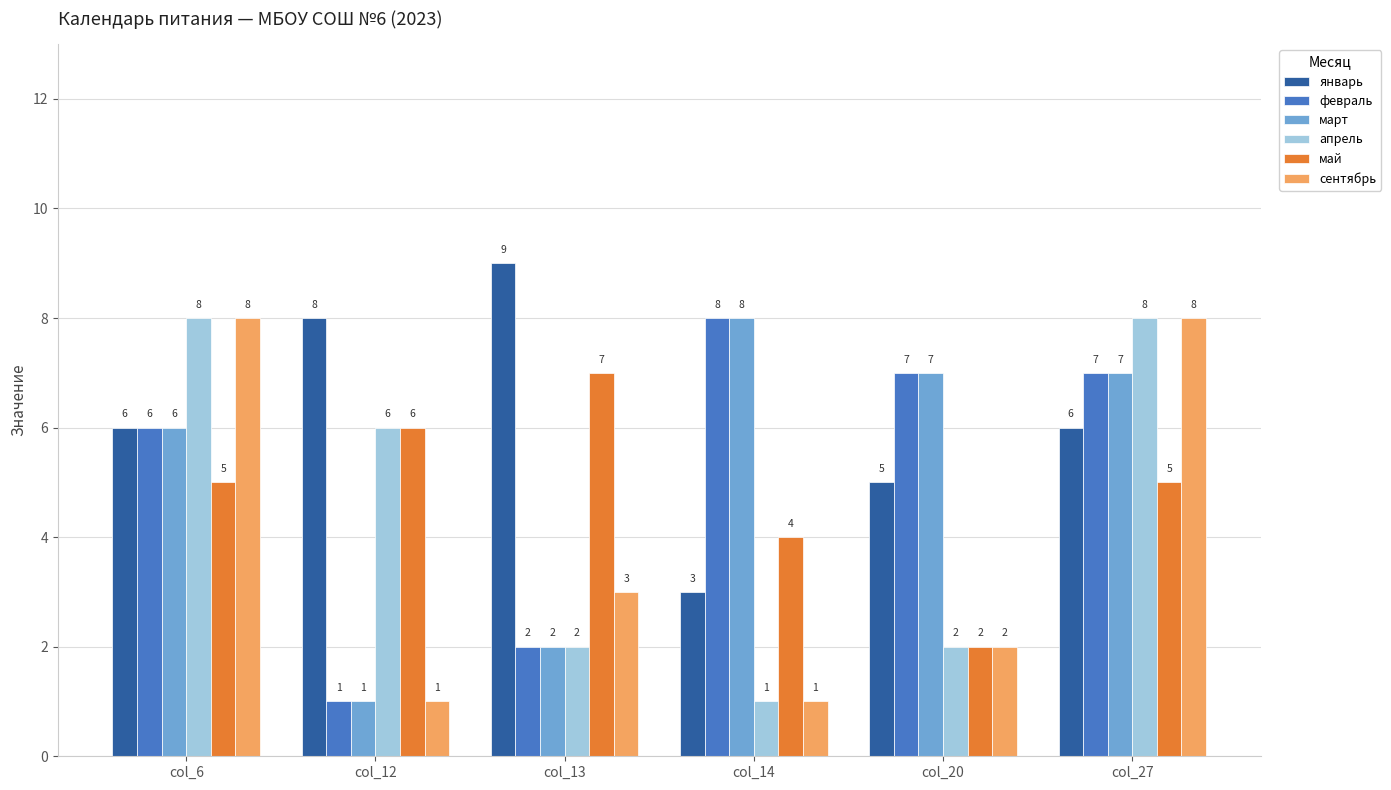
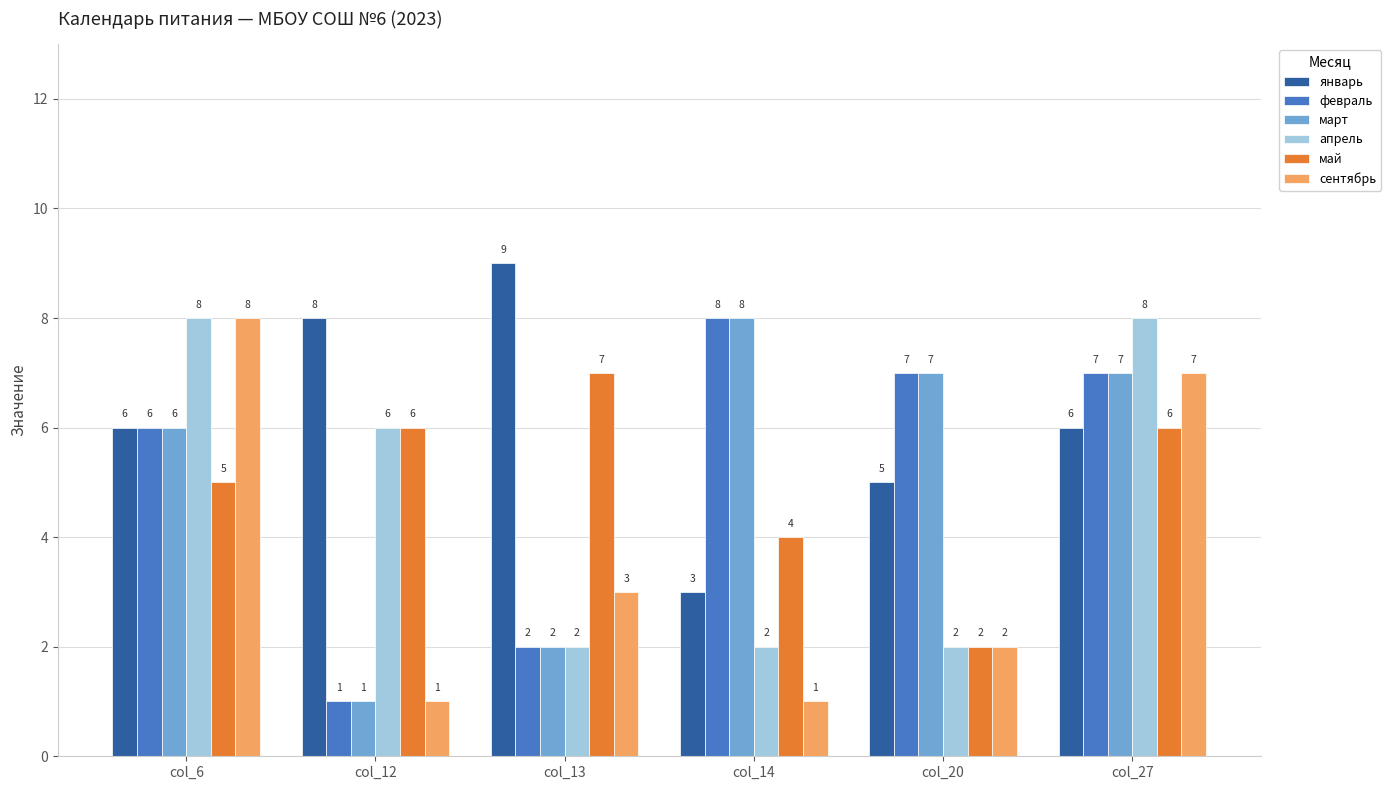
апрель, col_14: 1 -> 2
май, col_27: 5 -> 6
сентябрь, col_27: 8 -> 7
